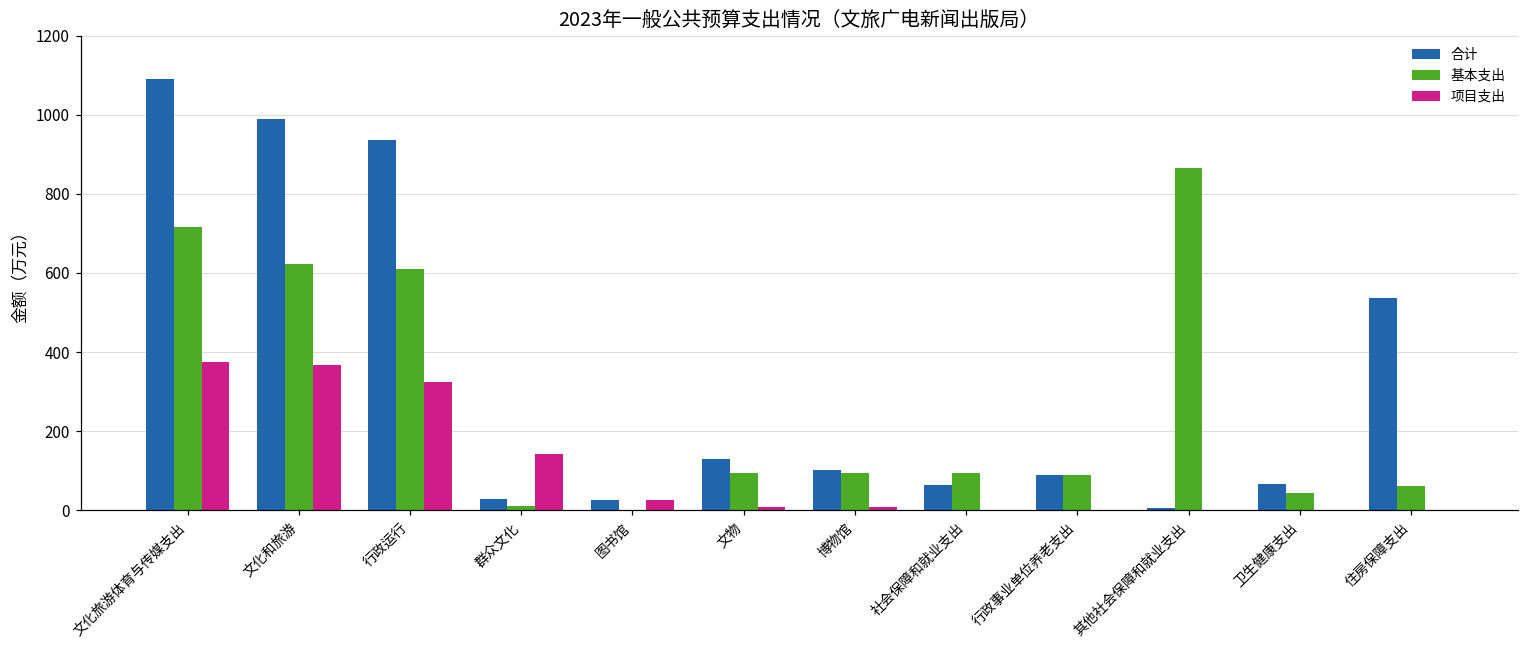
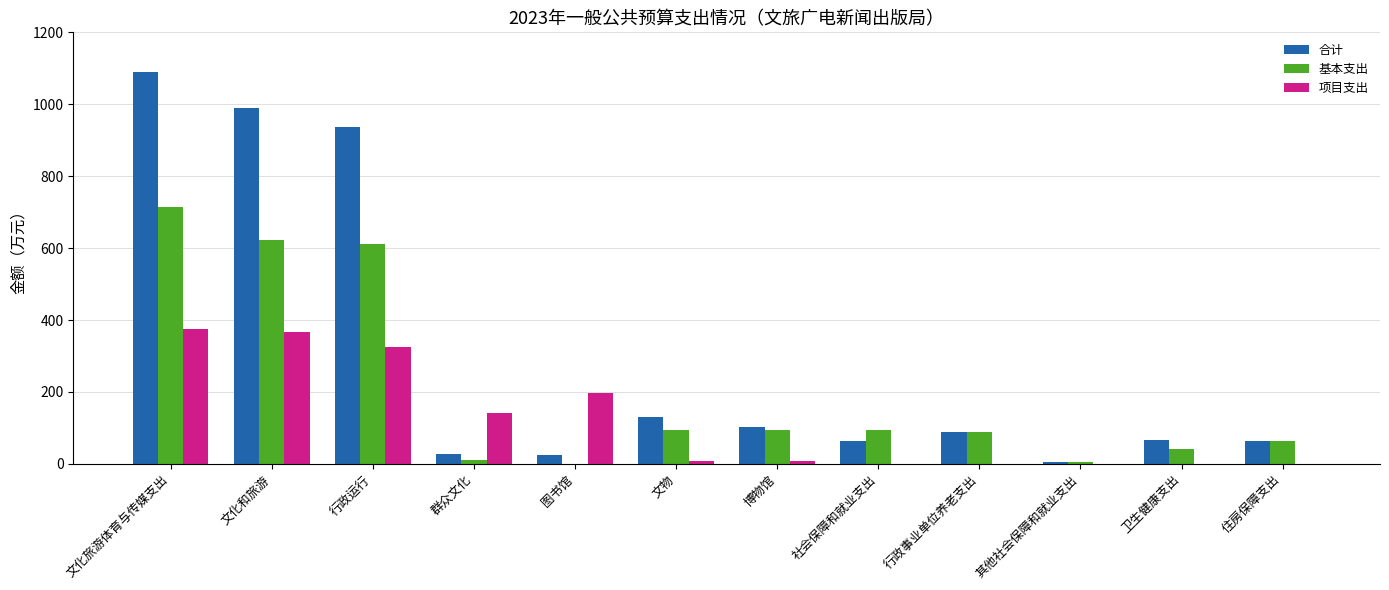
项目支出, 图书馆: 30 -> 200
基本支出, 其他社会保障和就业支出: 870 -> 10
合计, 住房保障支出: 540 -> 60
